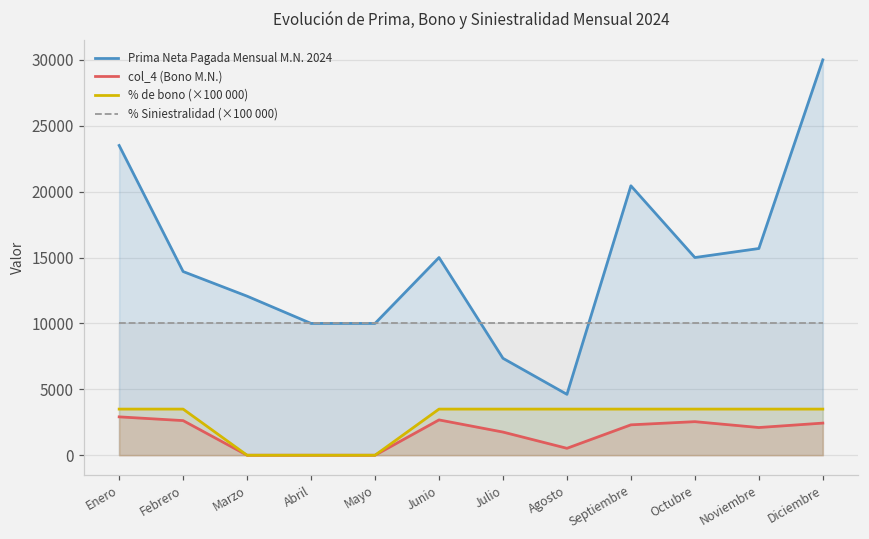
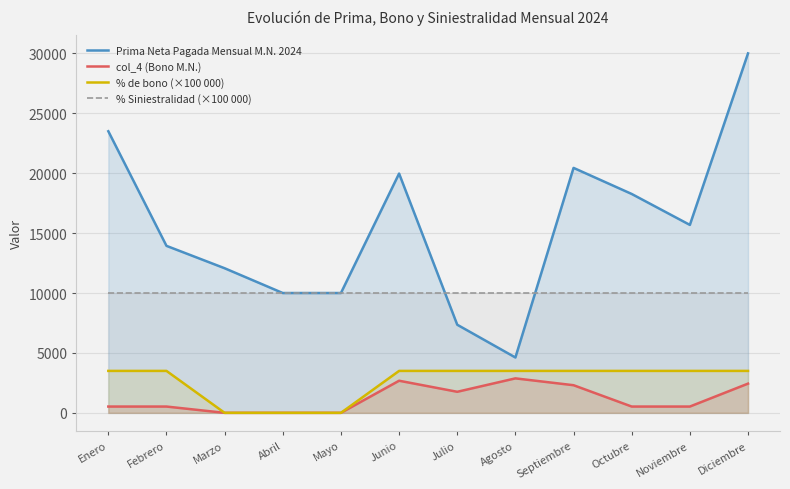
col_4 (Bono M.N.), Enero: 2900 -> 500
col_4 (Bono M.N.), Febrero: 2600 -> 500
Prima Neta Pagada Mensual M.N. 2024, Junio: 15000 -> 20000
col_4 (Bono M.N.), Agosto: 500 -> 2900
Prima Neta Pagada Mensual M.N. 2024, Octubre: 15000 -> 18300
col_4 (Bono M.N.), Octubre: 2500 -> 500
col_4 (Bono M.N.), Noviembre: 2100 -> 500
